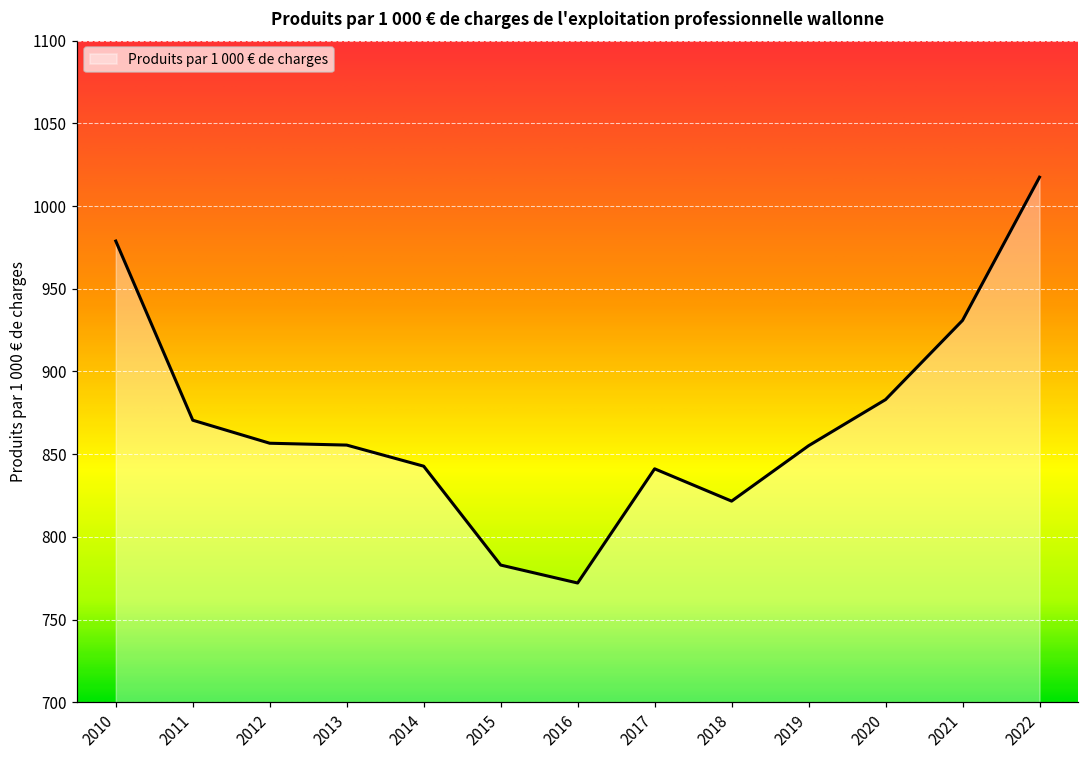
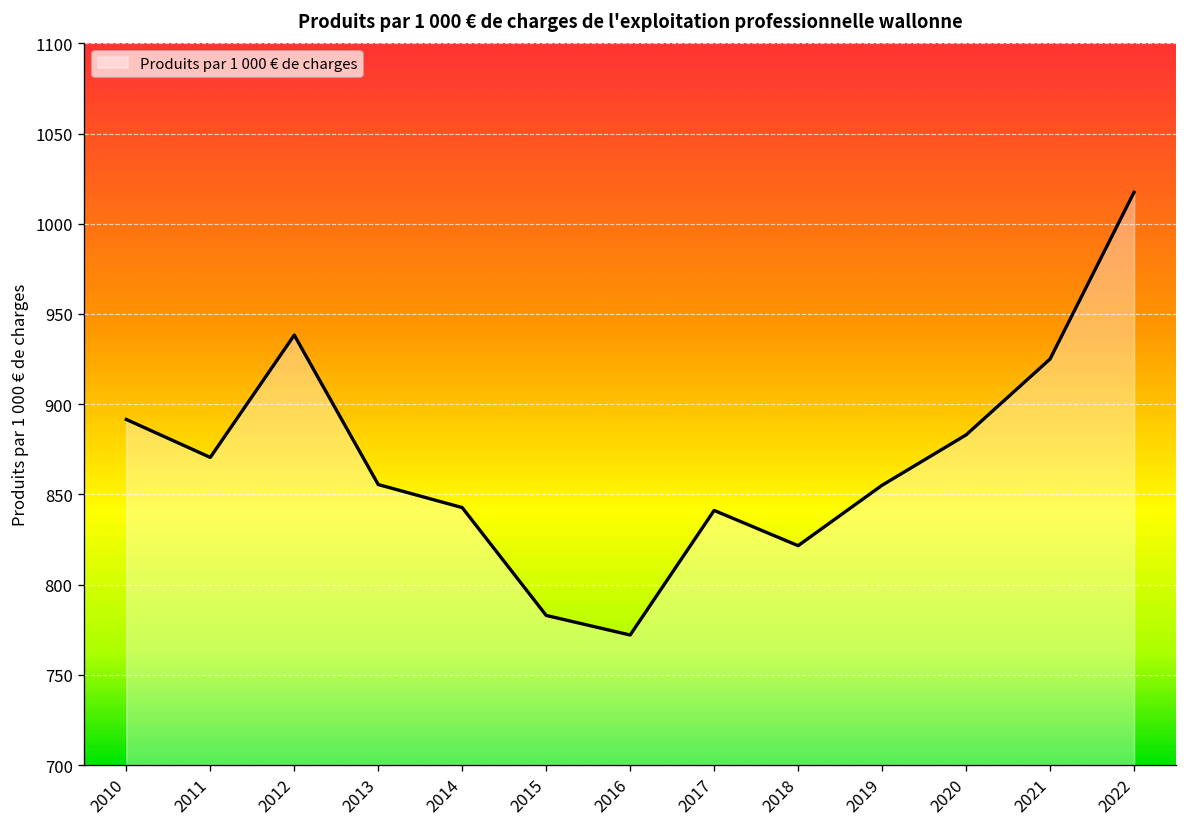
2010: 979 -> 892
2012: 857 -> 938
2021: 931 -> 925
